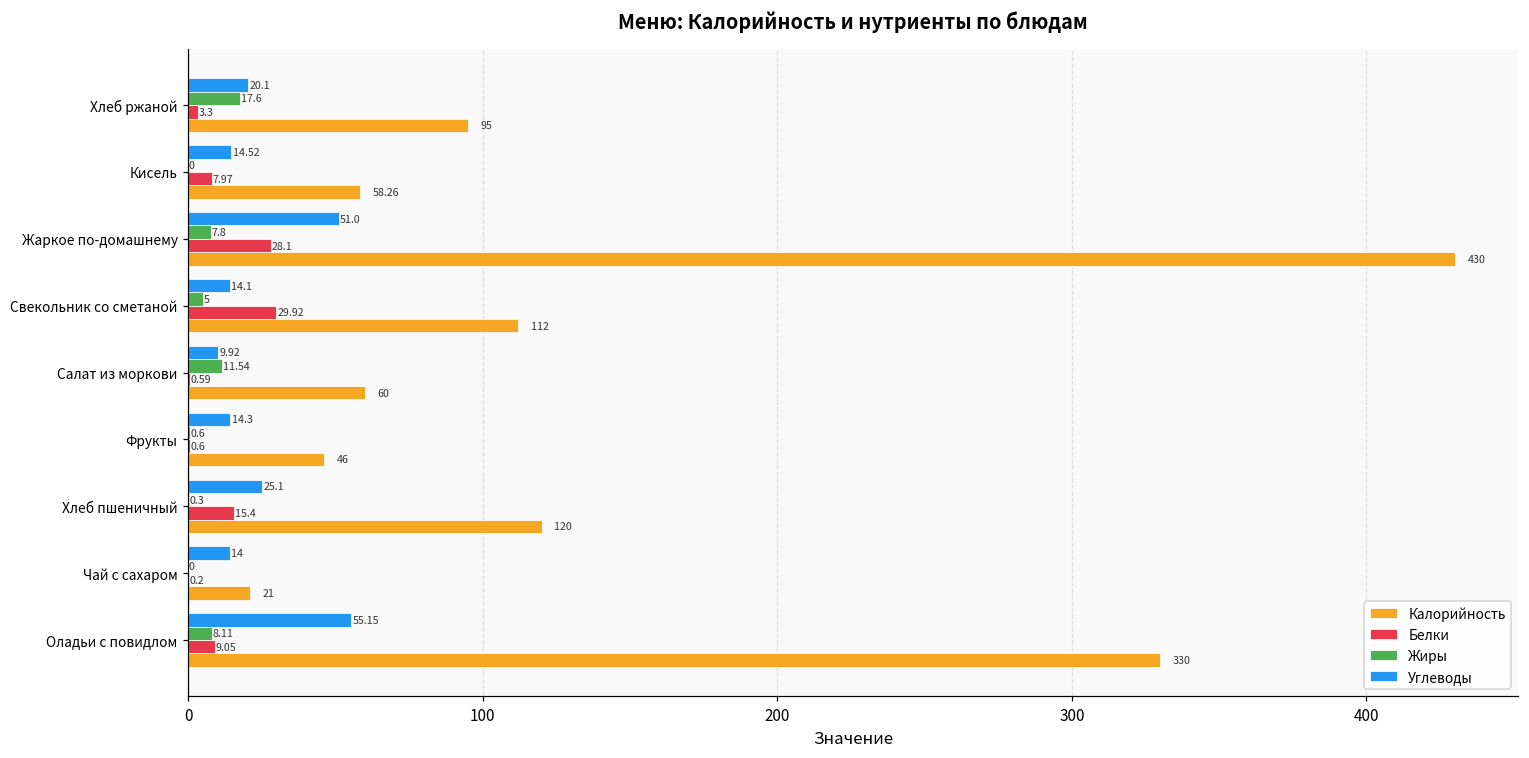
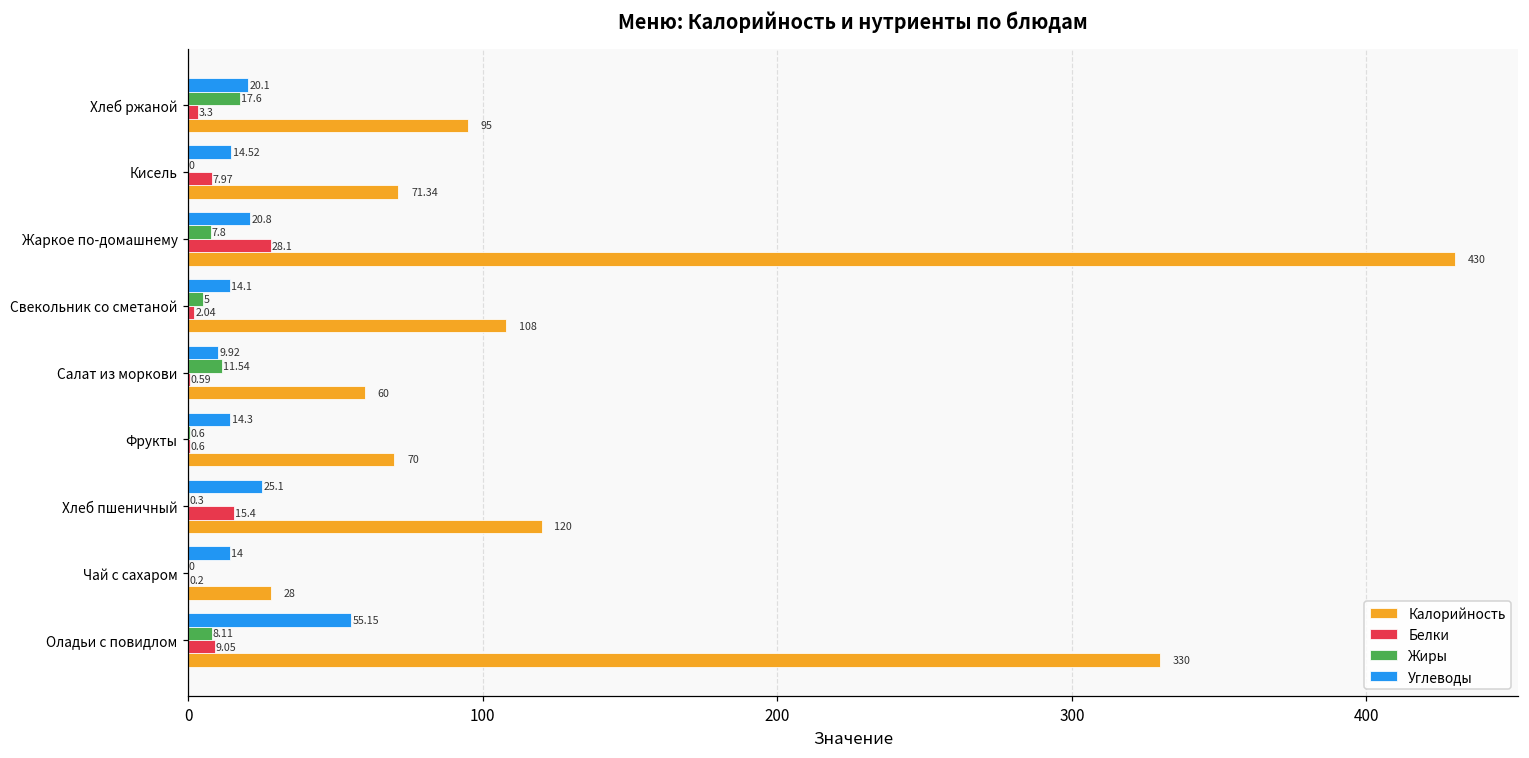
Калорийность, Кисель: 58.26 -> 71.34
Углеводы, Жаркое по-домашнему: 51.0 -> 20.8
Белки, Свекольник со сметаной: 29.92 -> 2.04
Калорийность, Свекольник со сметаной: 112 -> 108
Калорийность, Фрукты: 46 -> 70
Калорийность, Чай с сахаром: 21 -> 28
